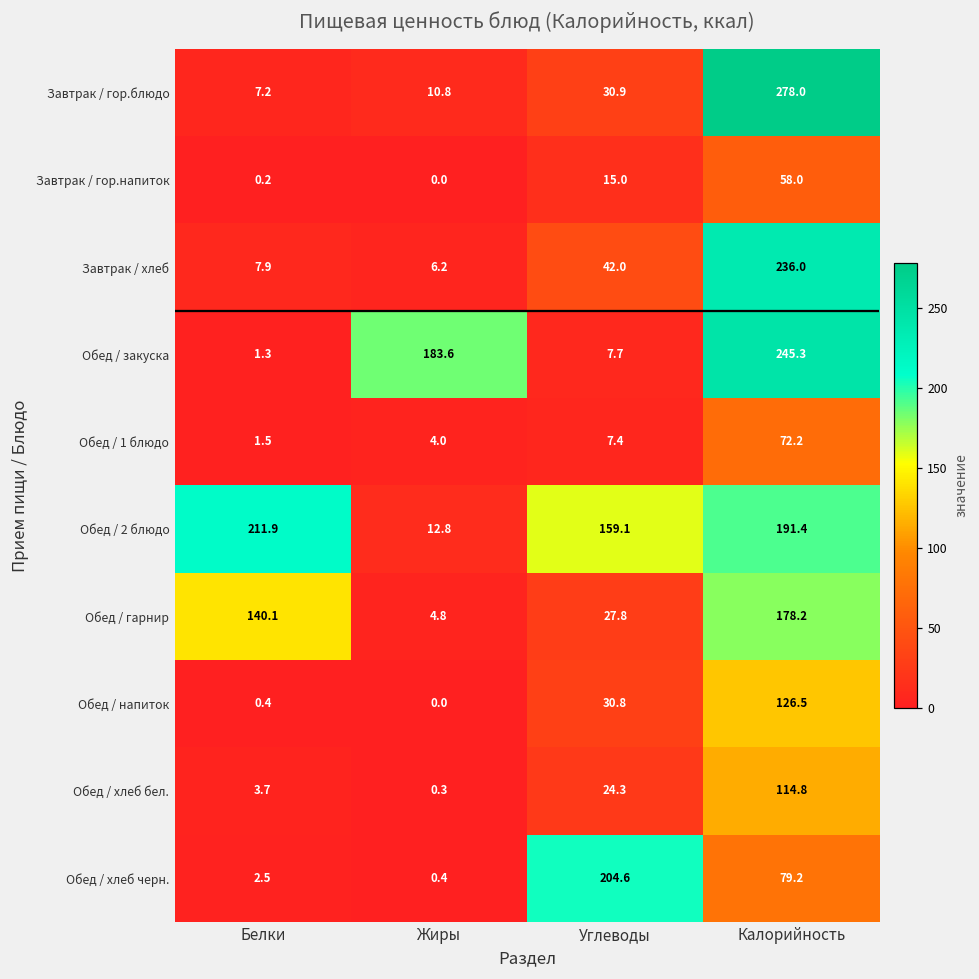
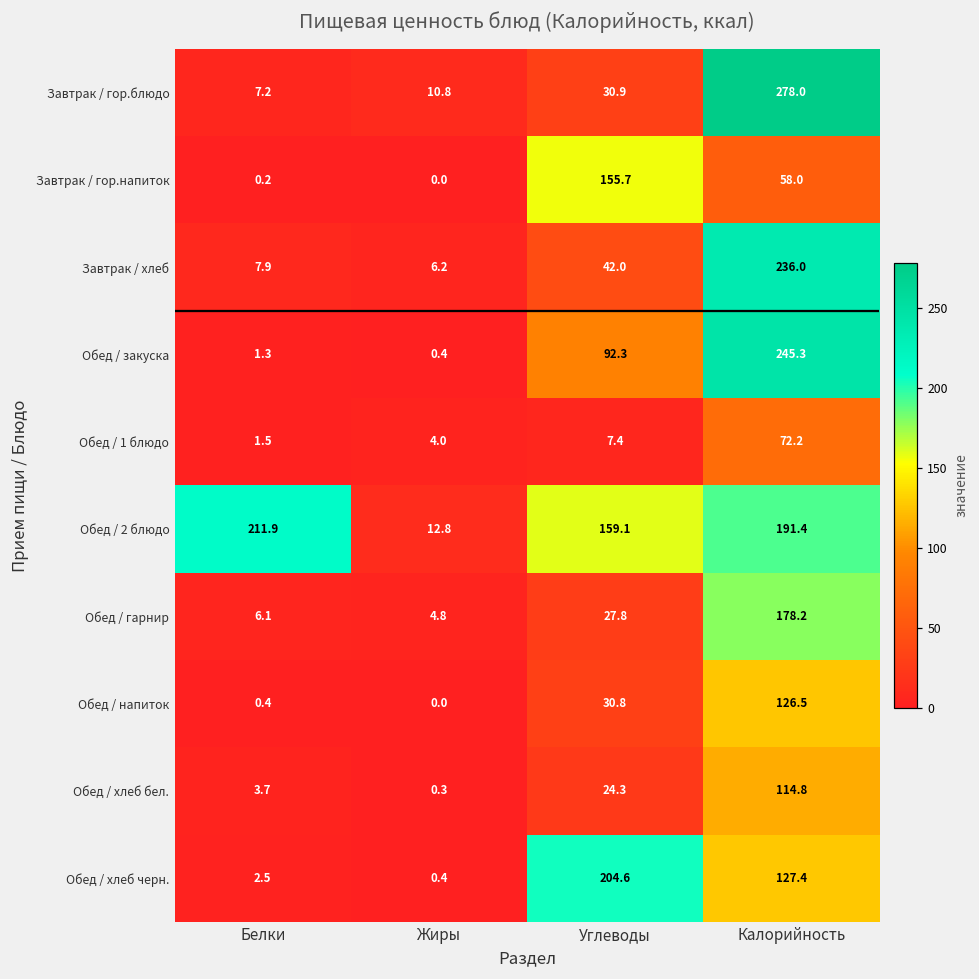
Завтрак / гор.напиток, Углеводы: 15.0 -> 155.7
Обед / закуска, Жиры: 183.6 -> 0.4
Обед / закуска, Углеводы: 7.7 -> 92.3
Обед / гарнир, Белки: 140.1 -> 6.1
Обед / хлеб черн., Калорийность: 79.2 -> 127.4
